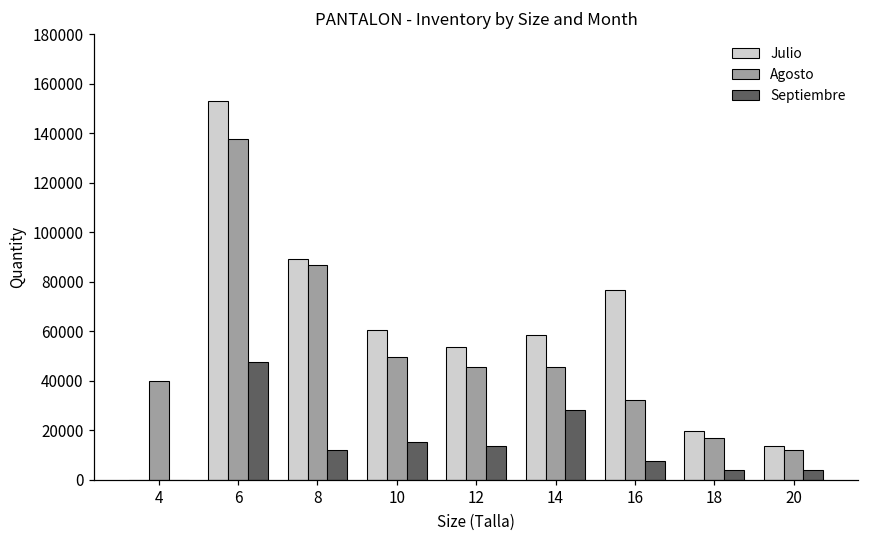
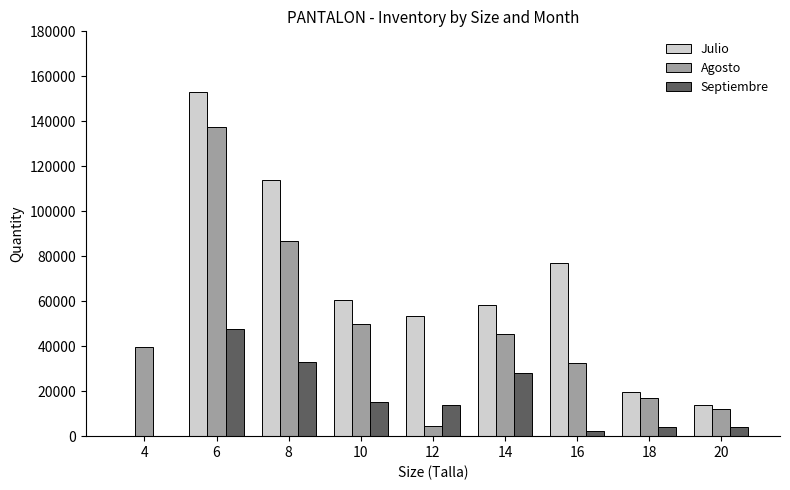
Julio, 8: 89000 -> 114000
Septiembre, 8: 12000 -> 33000
Agosto, 12: 46000 -> 5000
Septiembre, 16: 8000 -> 2000
